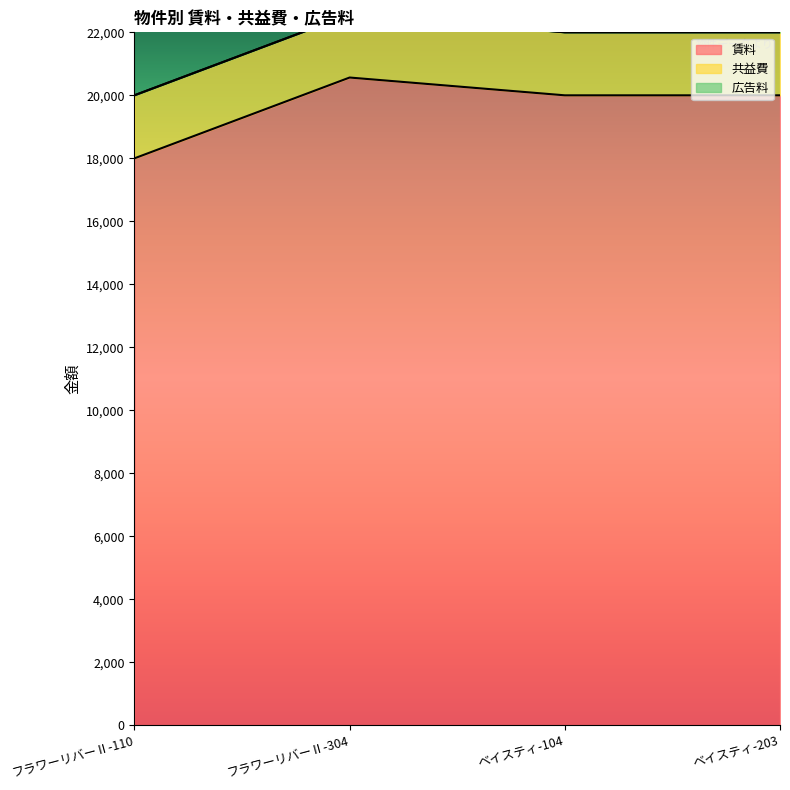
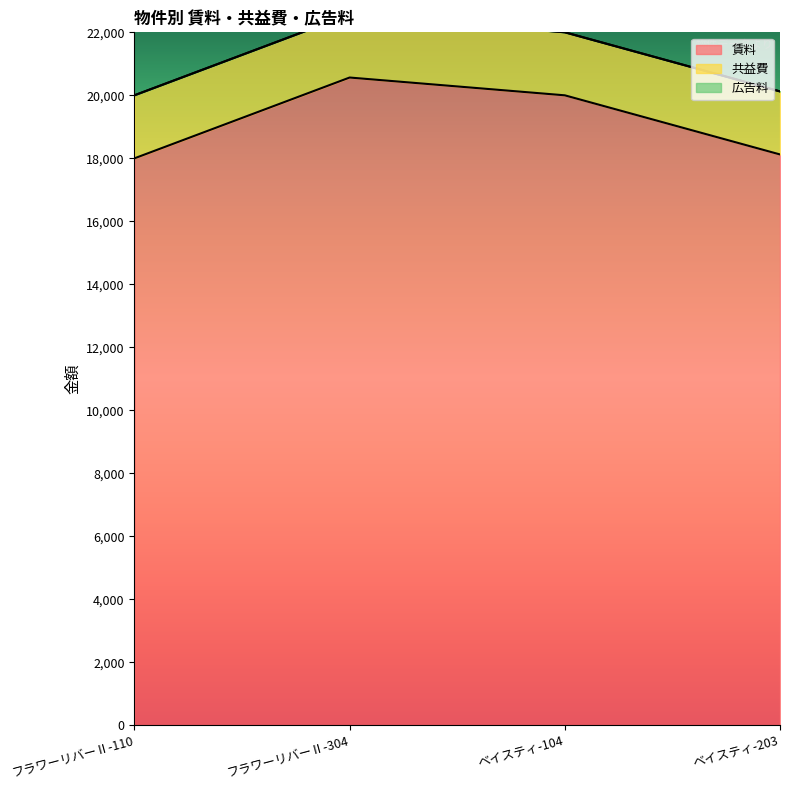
賃料, ベイスティ-203: 20,000 -> 18,100
